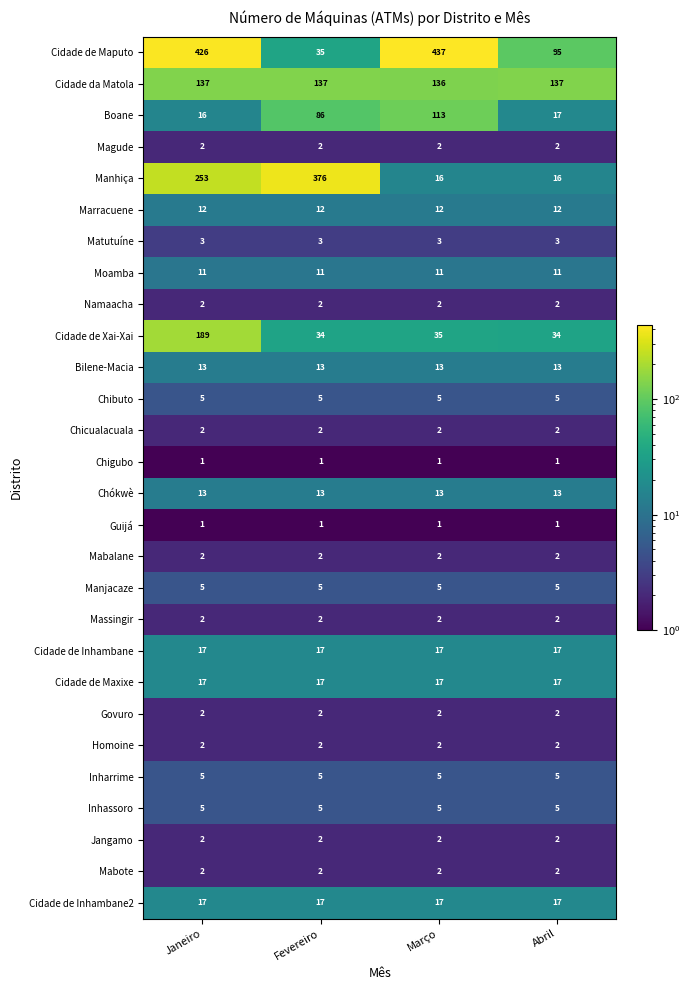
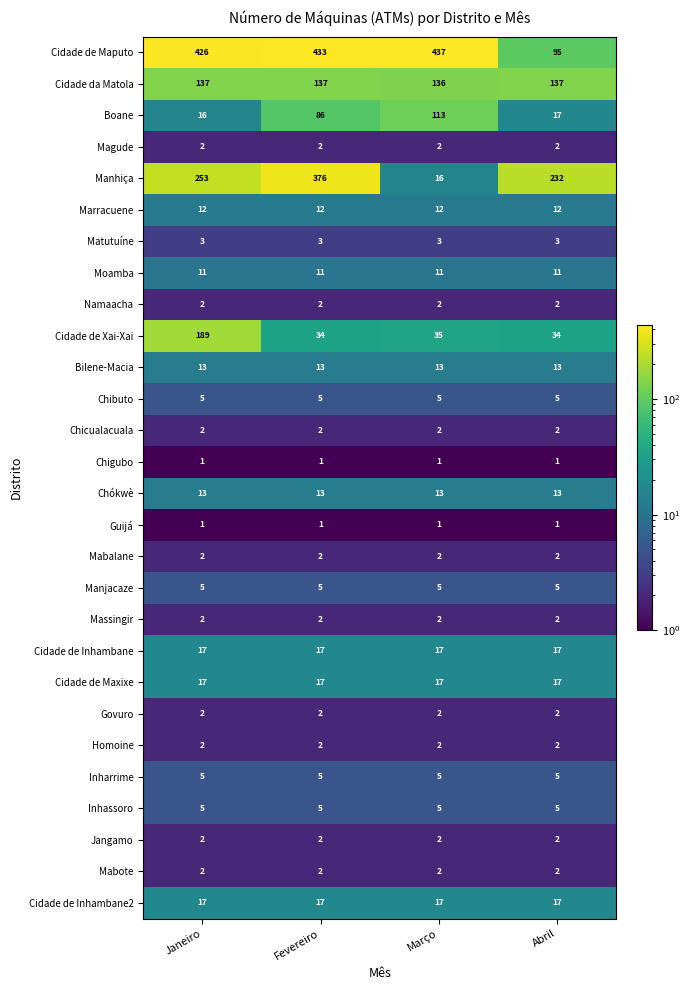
Cidade de Maputo, Fevereiro: 35 -> 433
Manhiça, Abril: 16 -> 232
